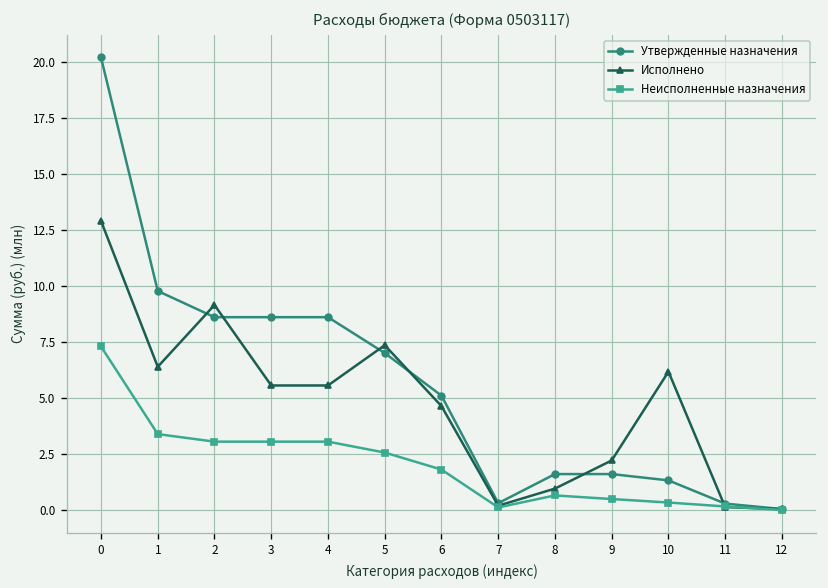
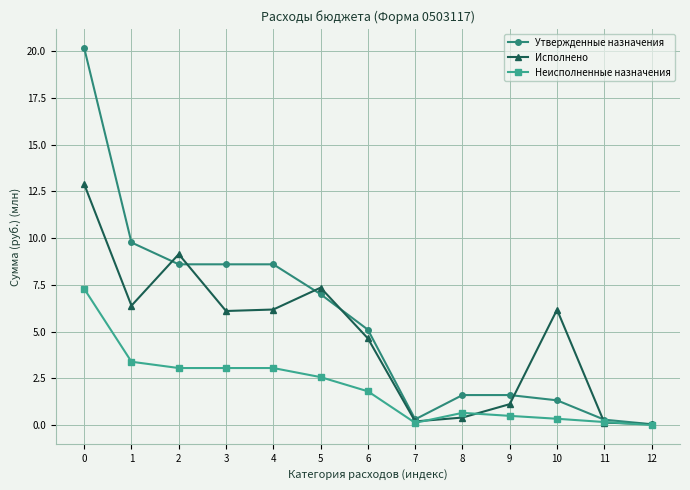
Исполнено, 3: 5.6 -> 6.1
Исполнено, 4: 5.6 -> 6.2
Исполнено, 8: 1.0 -> 0.4
Исполнено, 9: 2.2 -> 1.1
